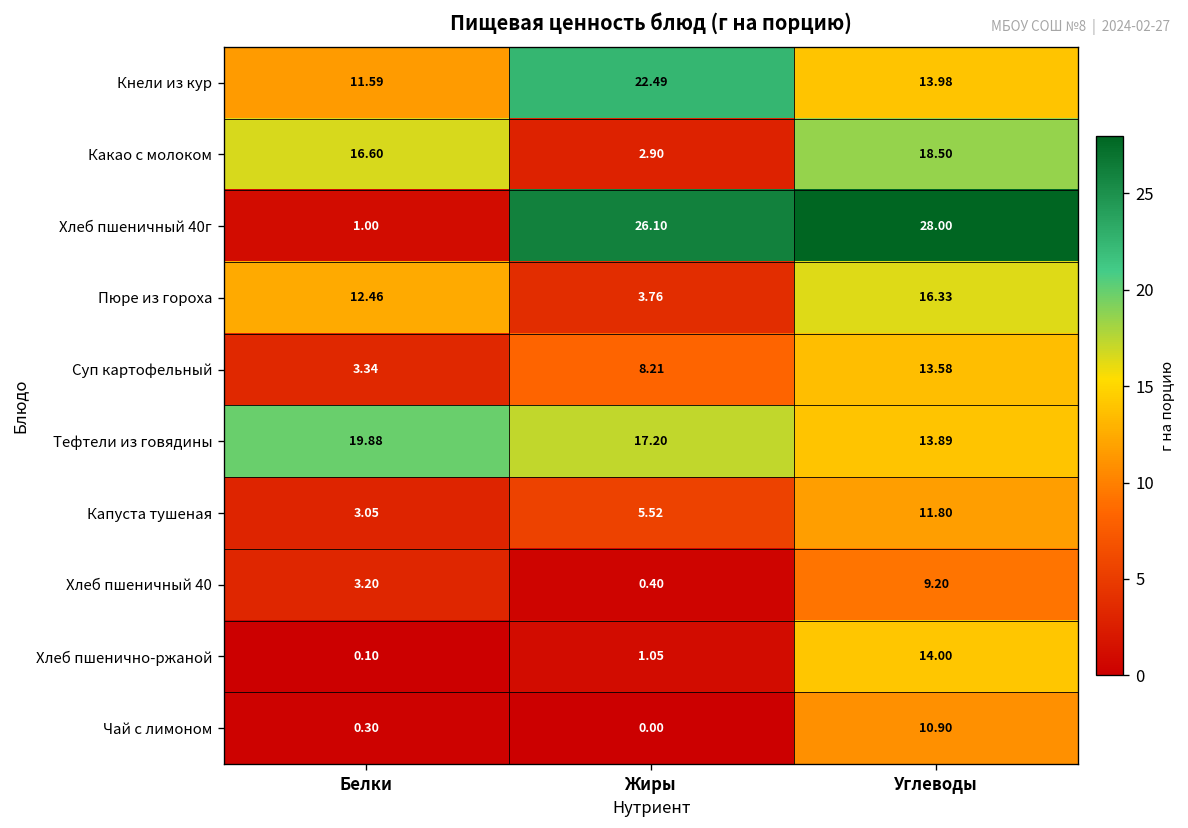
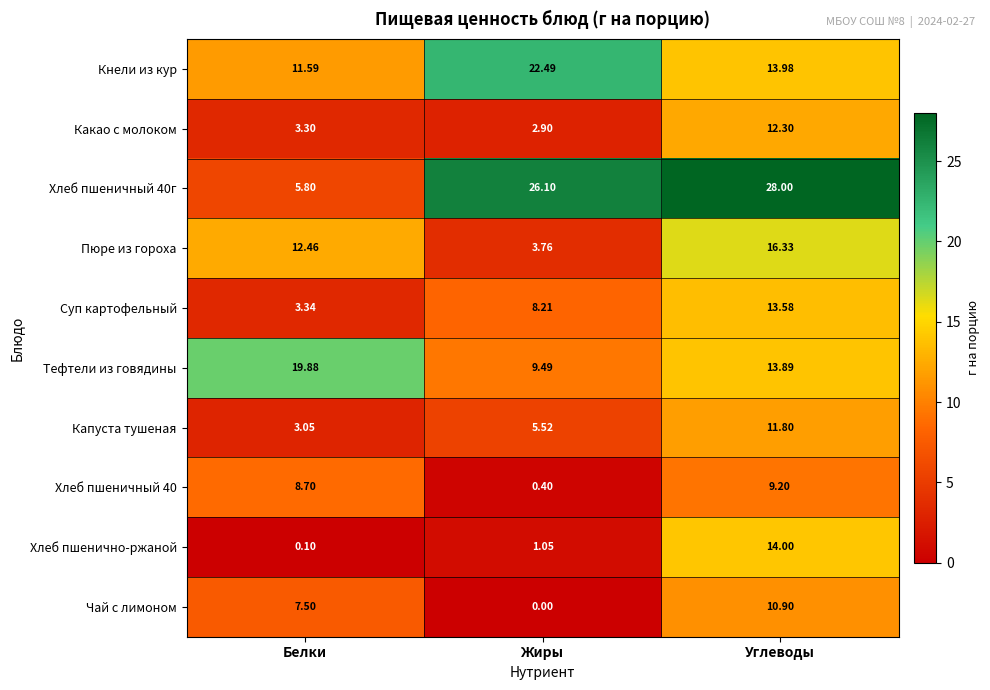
Какао с молоком, Белки: 16.60 -> 3.30
Какао с молоком, Углеводы: 18.50 -> 12.30
Хлеб пшеничный 40г, Белки: 1.00 -> 5.80
Тефтели из говядины, Жиры: 17.20 -> 9.49
Хлеб пшеничный 40, Белки: 3.20 -> 8.70
Чай с лимоном, Белки: 0.30 -> 7.50
